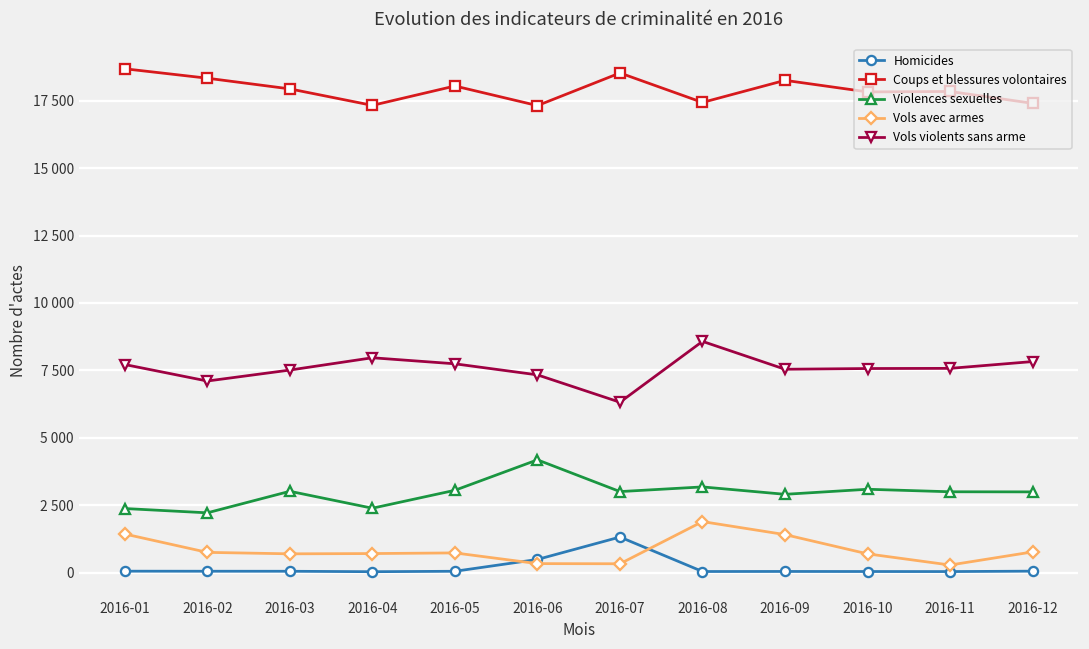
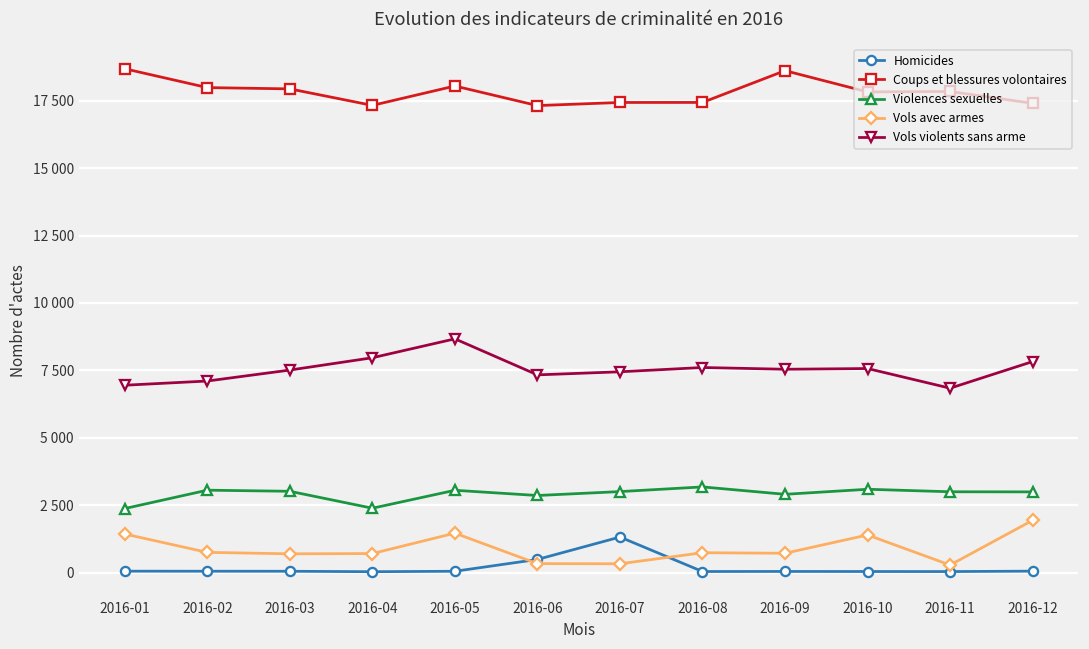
Vols violents sans arme, 2016-01: 7700 -> 7000
Coups et blessures volontaires, 2016-02: 18300 -> 18000
Violences sexuelles, 2016-02: 2200 -> 3100
Vols avec armes, 2016-05: 700 -> 1500
Vols violents sans arme, 2016-05: 7700 -> 8700
Violences sexuelles, 2016-06: 4200 -> 2900
Coups et blessures volontaires, 2016-07: 18500 -> 17400
Vols violents sans arme, 2016-07: 6300 -> 7500
Vols avec armes, 2016-08: 1900 -> 700
Vols violents sans arme, 2016-08: 8600 -> 7600
Coups et blessures volontaires, 2016-09: 18200 -> 18600
Vols avec armes, 2016-09: 1400 -> 700
Vols avec armes, 2016-10: 700 -> 1400
Vols violents sans arme, 2016-11: 7600 -> 6800
Vols avec armes, 2016-12: 800 -> 1900
